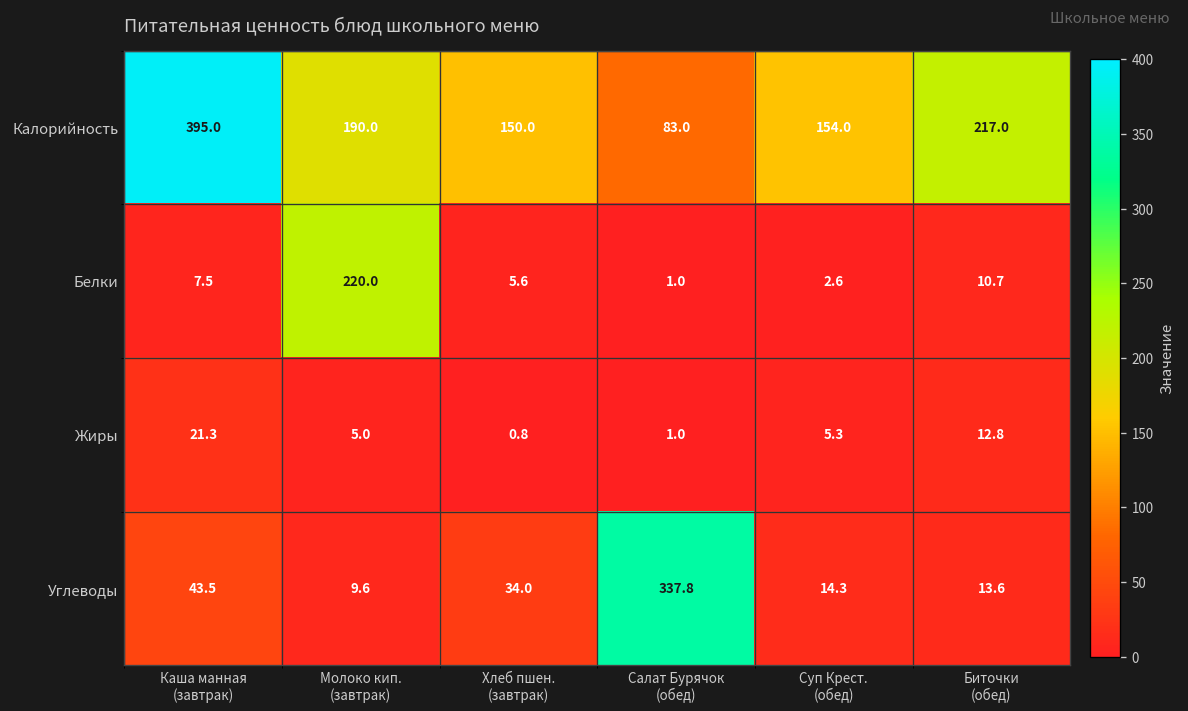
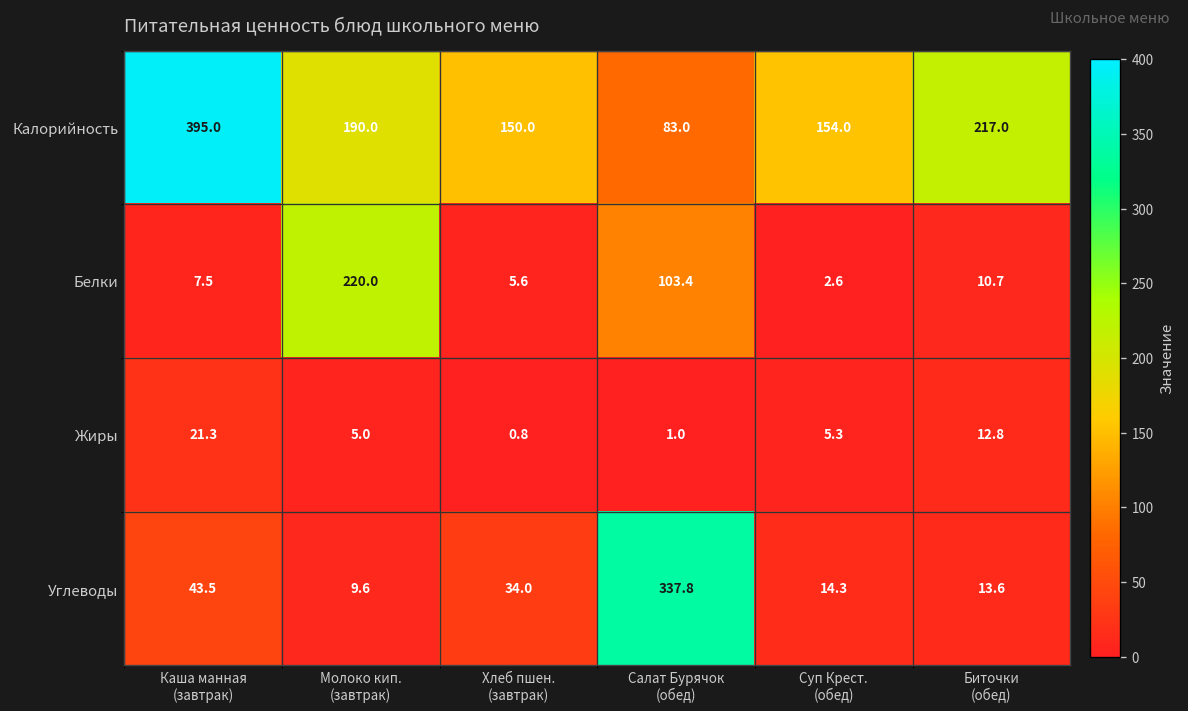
Белки, Салат Бурячок (обед): 1.0 -> 103.4
